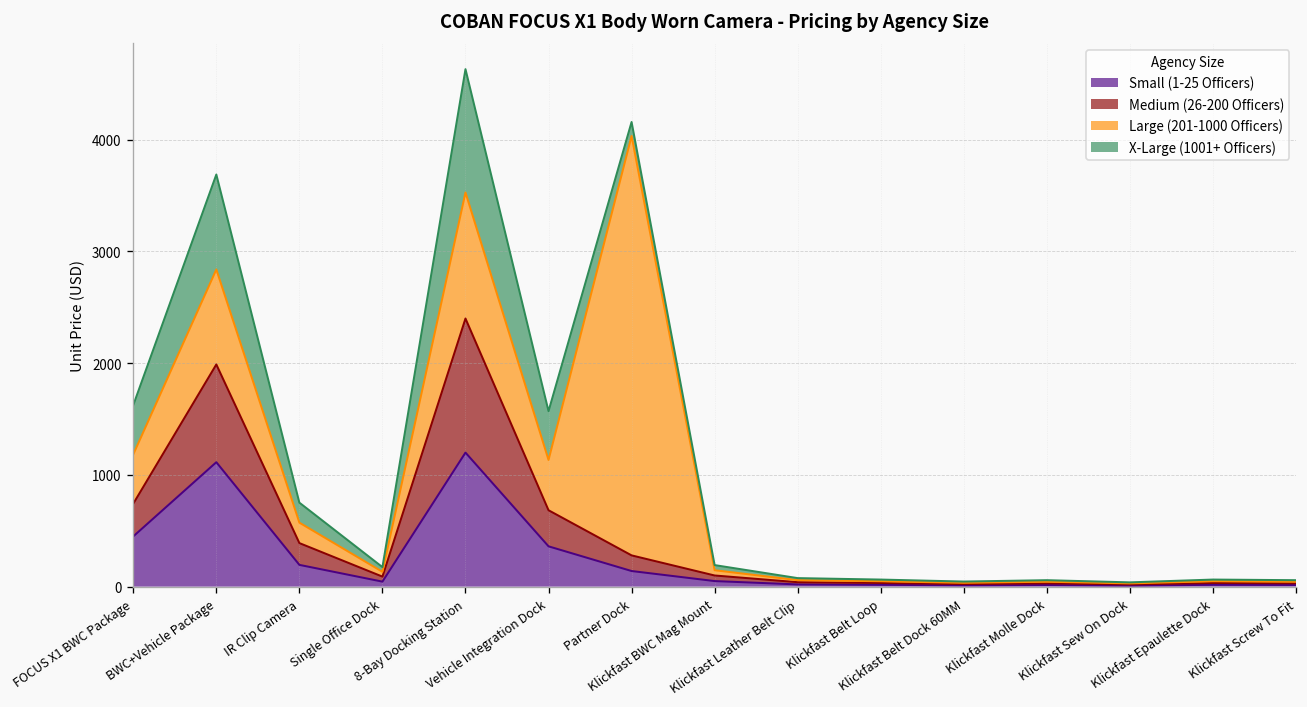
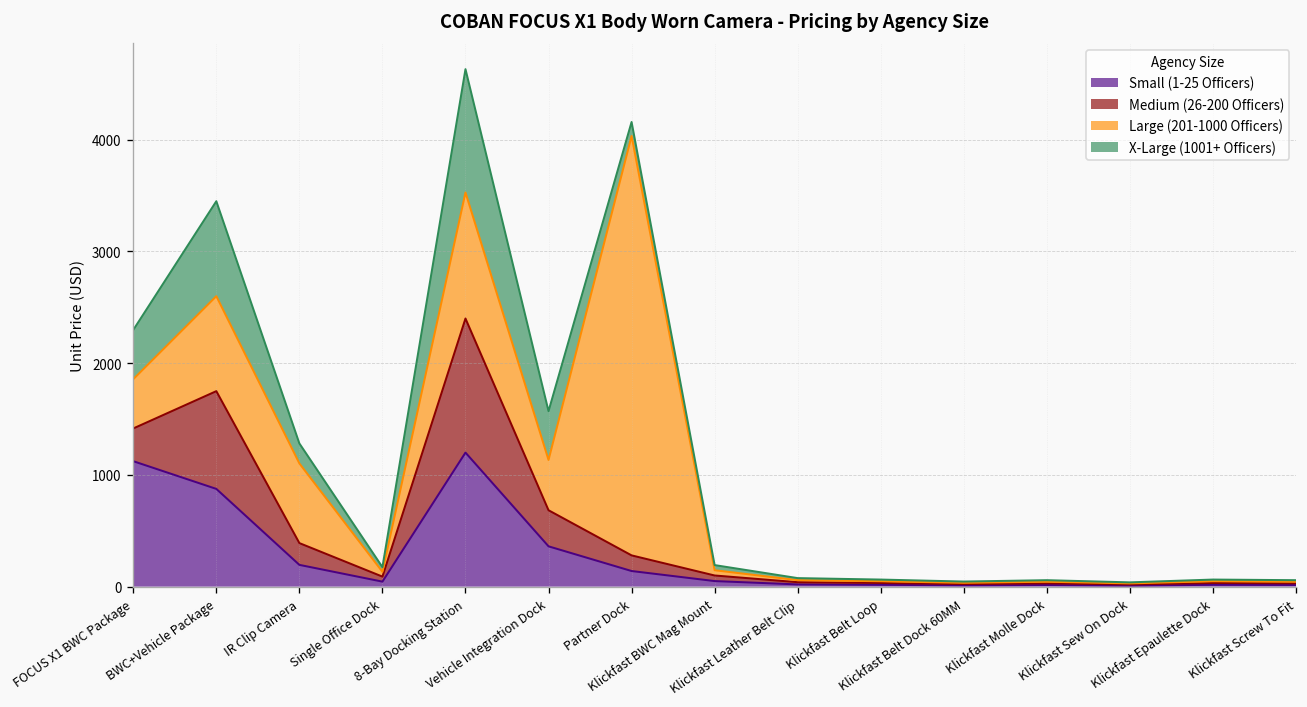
Small (1-25 Officers), FOCUS X1 BWC Package: 500 -> 1100
Small (1-25 Officers), BWC+Vehicle Package: 1100 -> 900
Large (201-1000 Officers), IR Clip Camera: 200 -> 700
